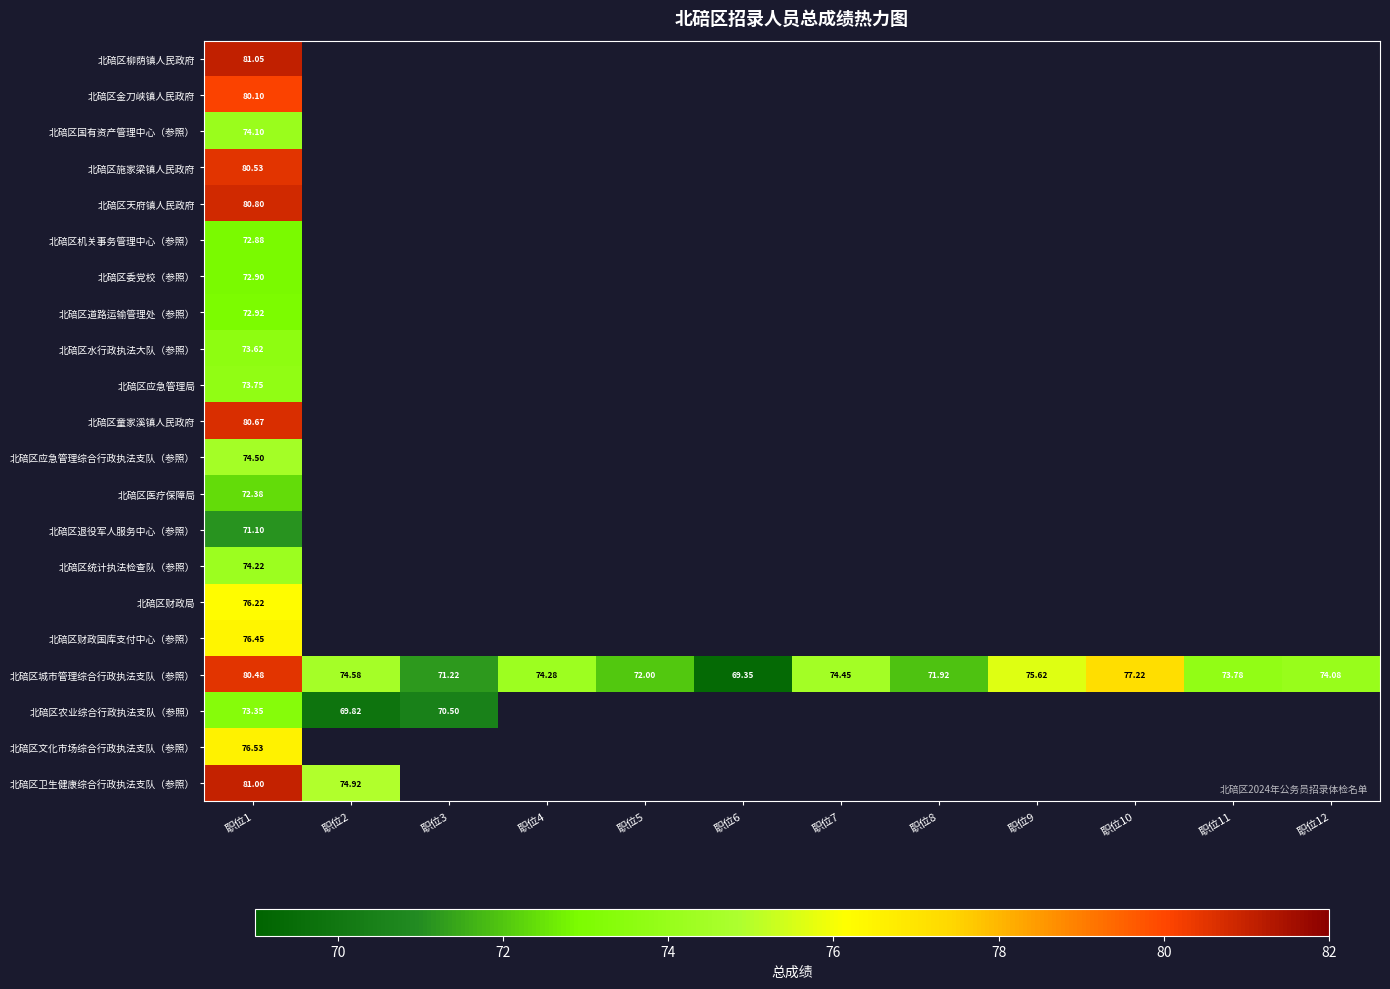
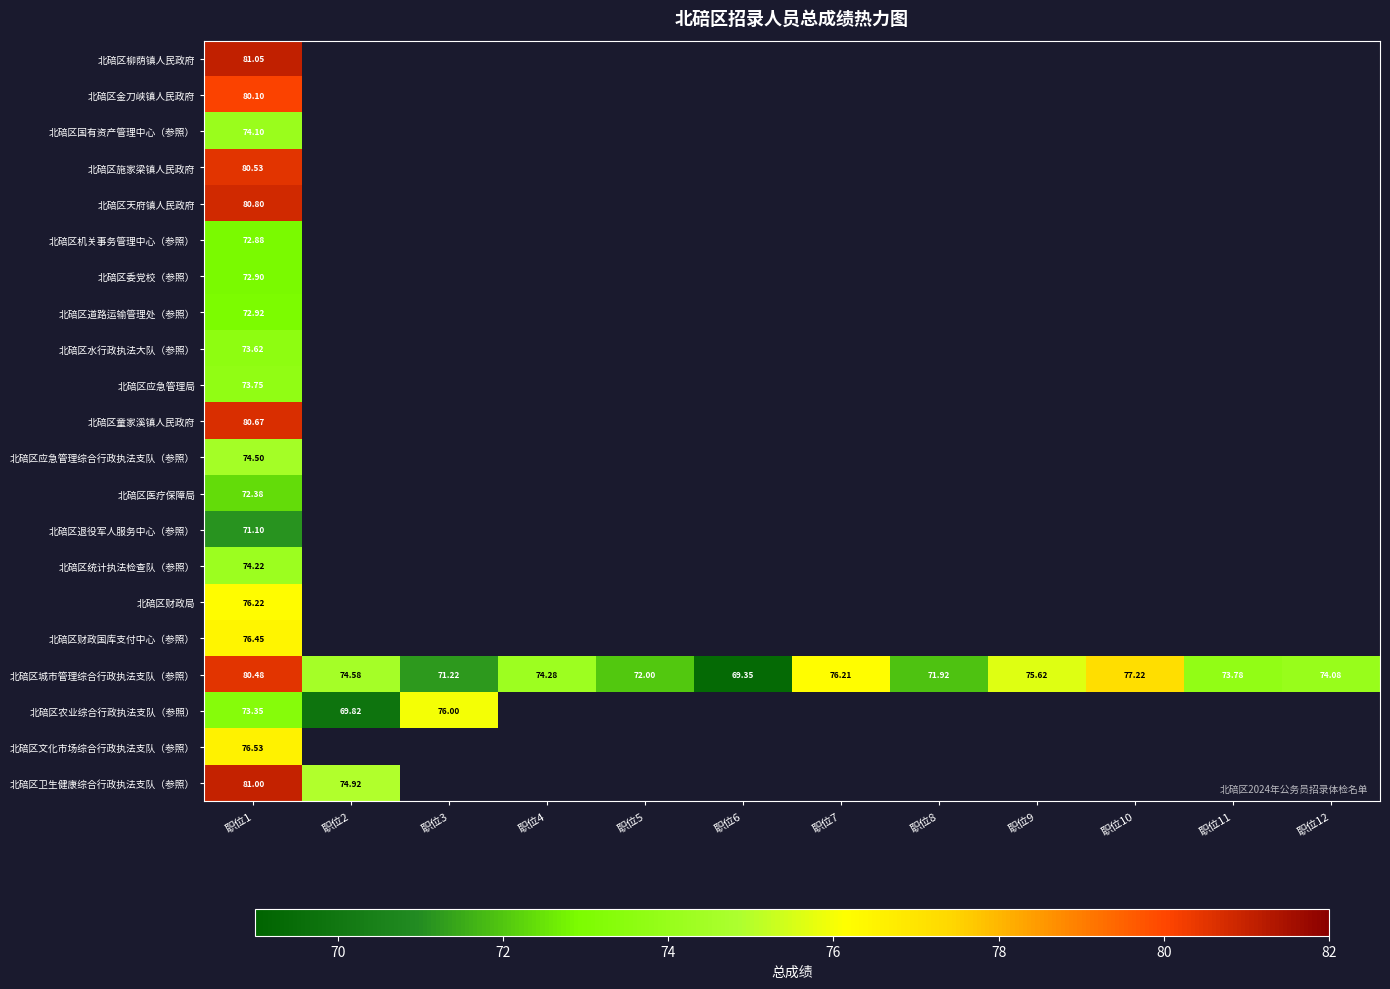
北碚区城市管理综合行政执法支队（参照）, 职位7: 74.45 -> 76.21
北碚区农业综合行政执法支队（参照）, 职位3: 70.50 -> 76.00
